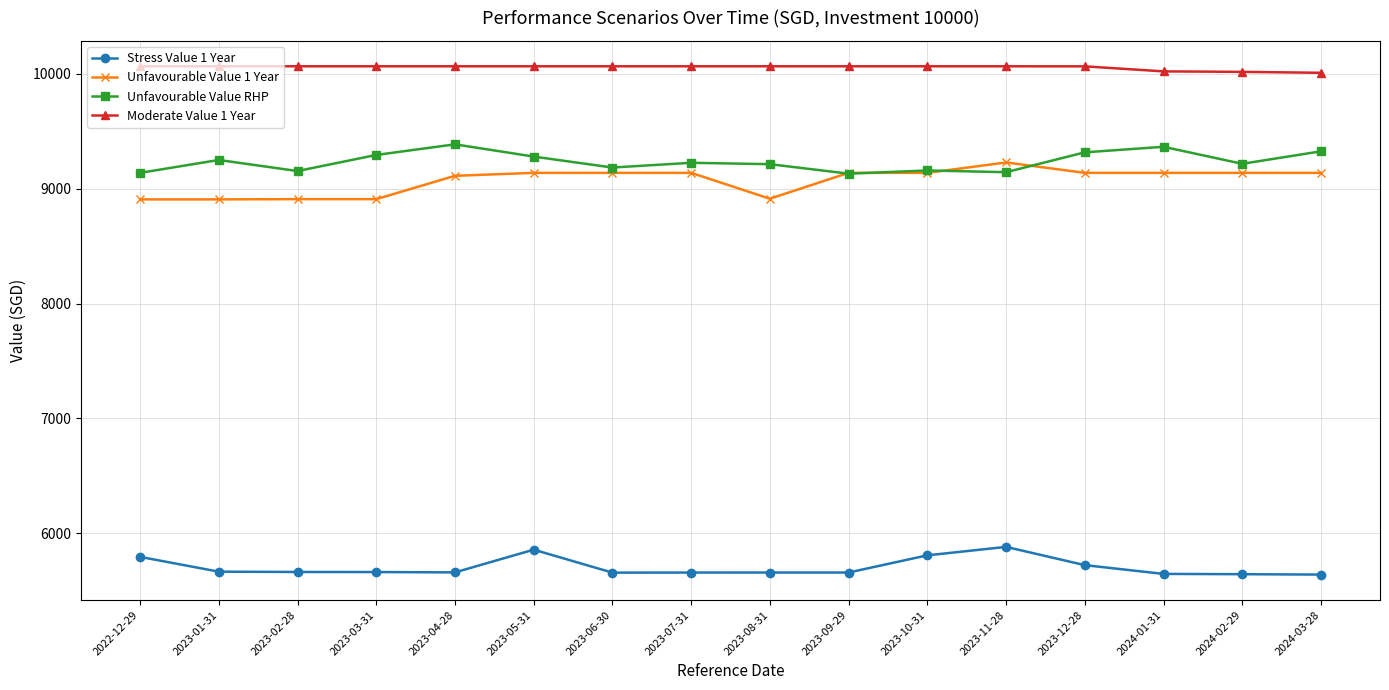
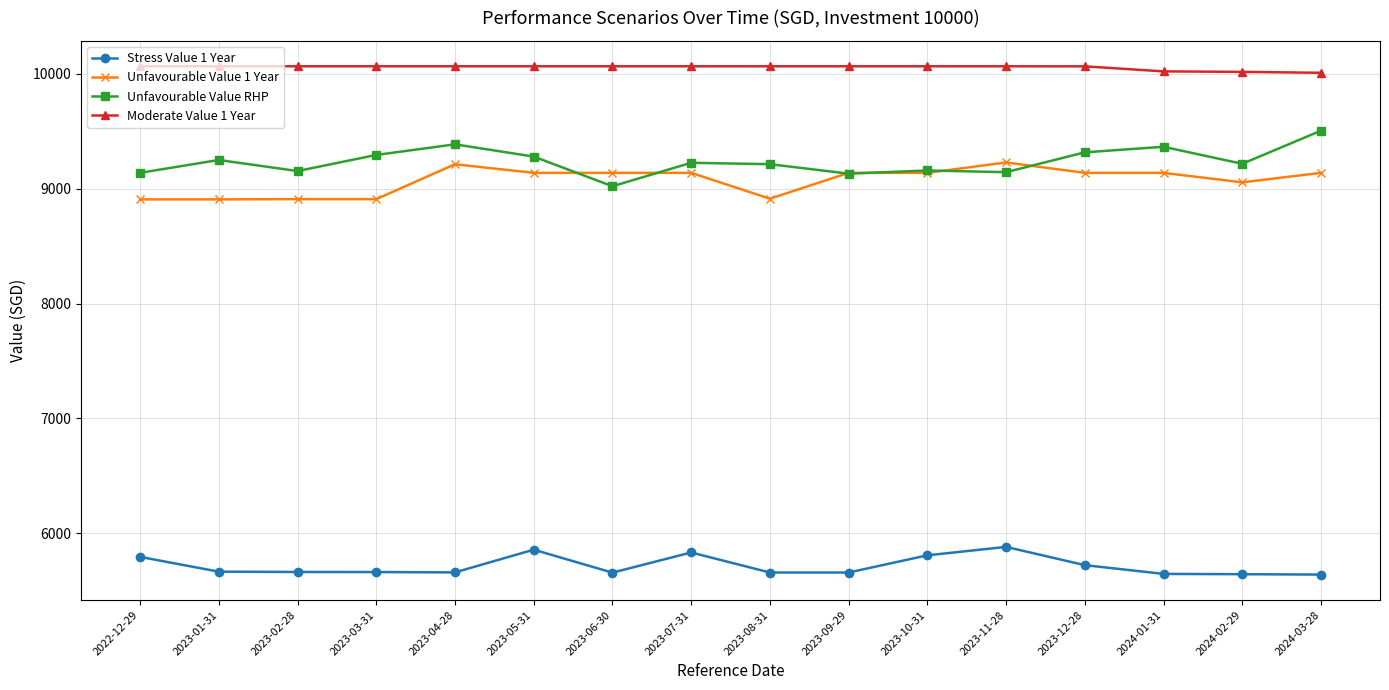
Unfavourable Value 1 Year, 2023-04-28: 9110 -> 9210
Unfavourable Value RHP, 2023-06-30: 9180 -> 9020
Stress Value 1 Year, 2023-07-31: 5660 -> 5830
Unfavourable Value 1 Year, 2024-02-29: 9140 -> 9060
Unfavourable Value RHP, 2024-03-28: 9330 -> 9500
